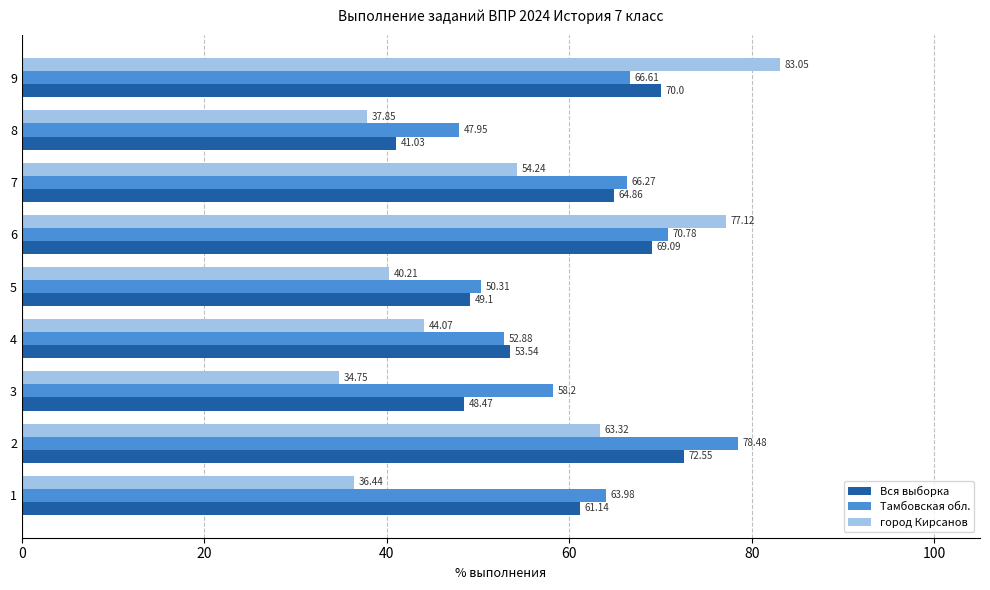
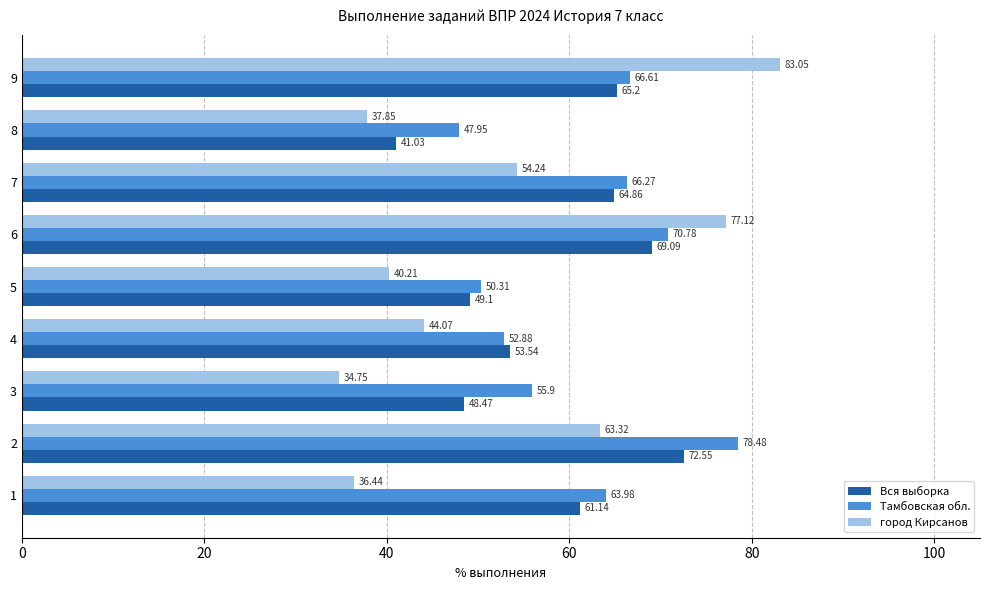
Вся выборка, 9: 70.0 -> 65.2
Тамбовская обл., 3: 58.2 -> 55.9
